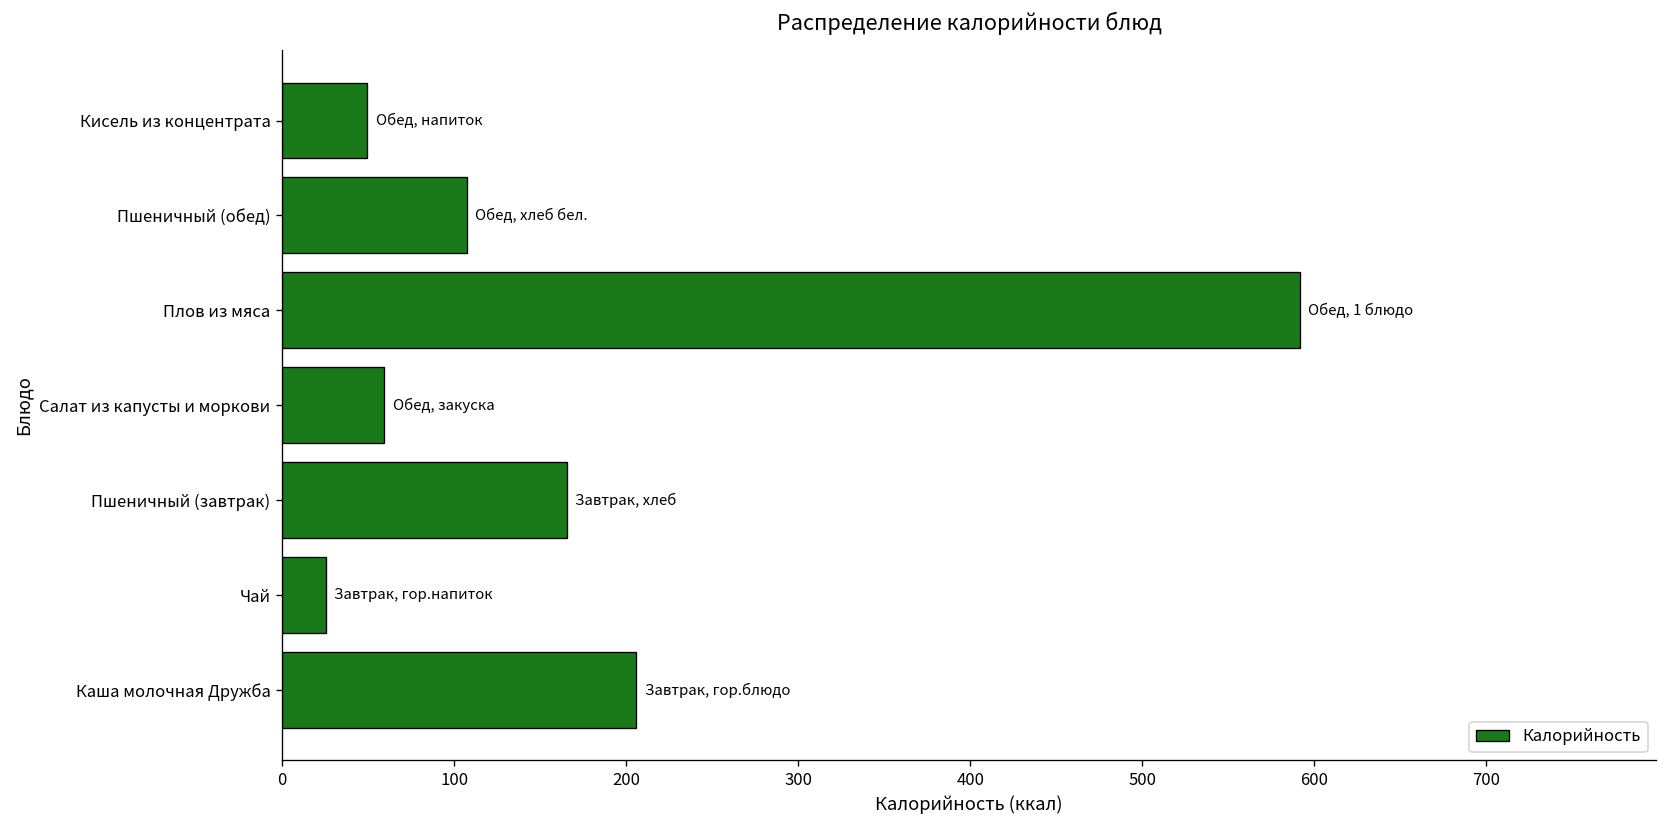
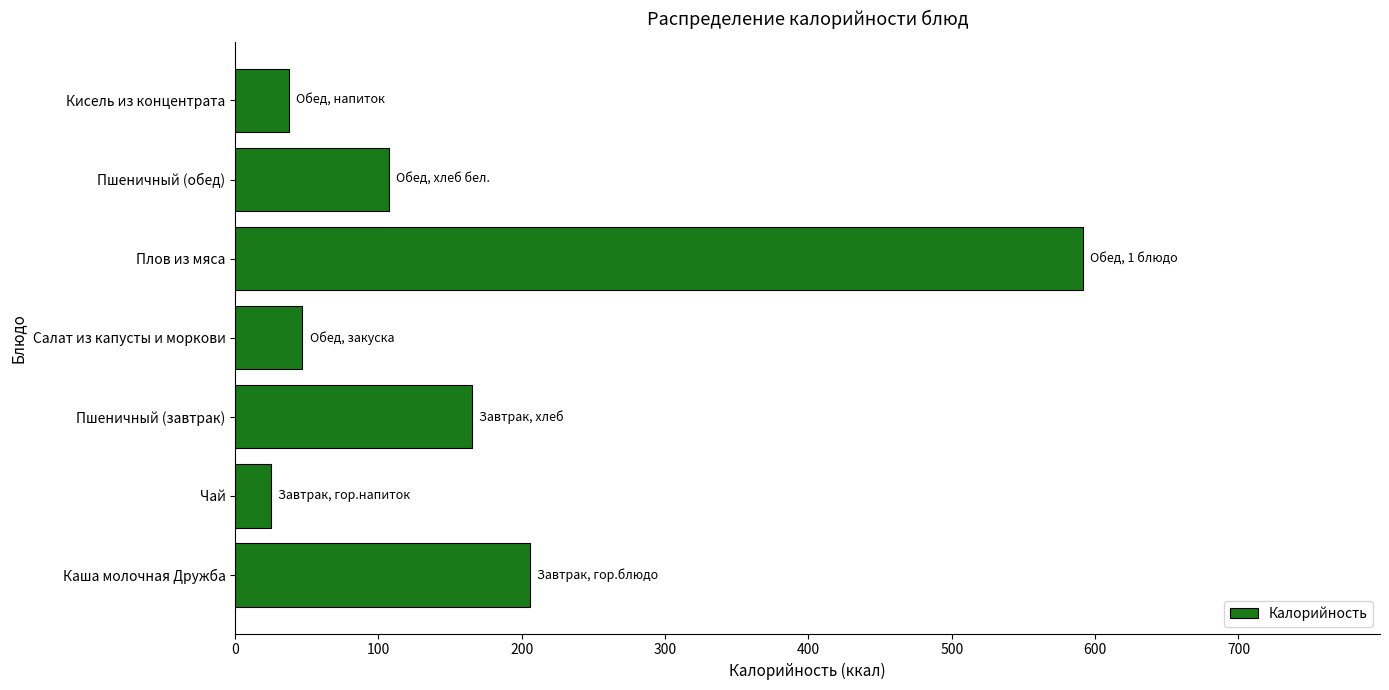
Кисель из концентрата: 50 -> 38
Салат из капусты и моркови: 59 -> 47
